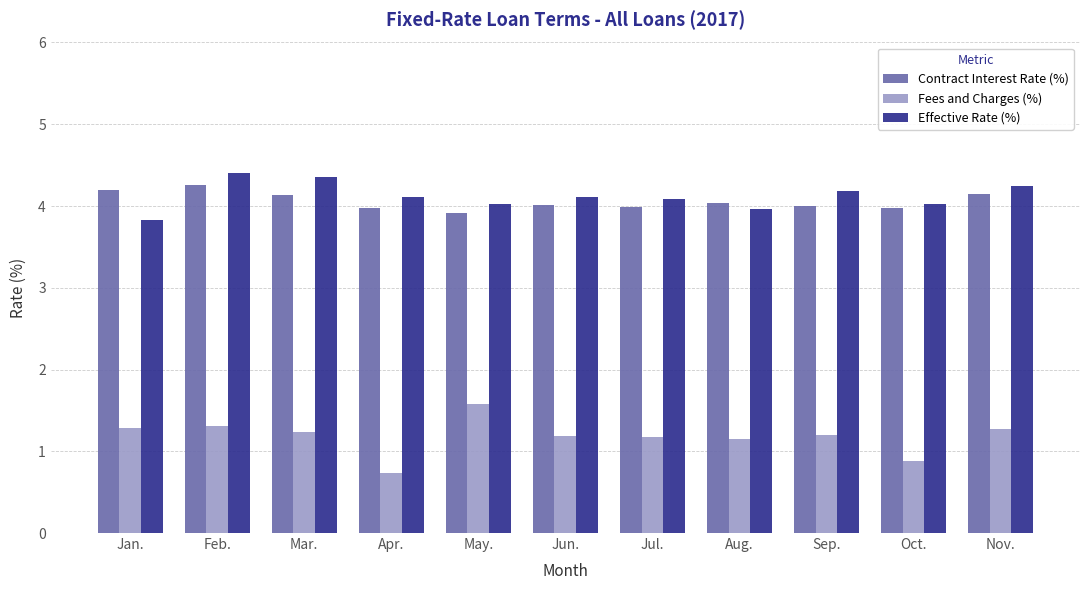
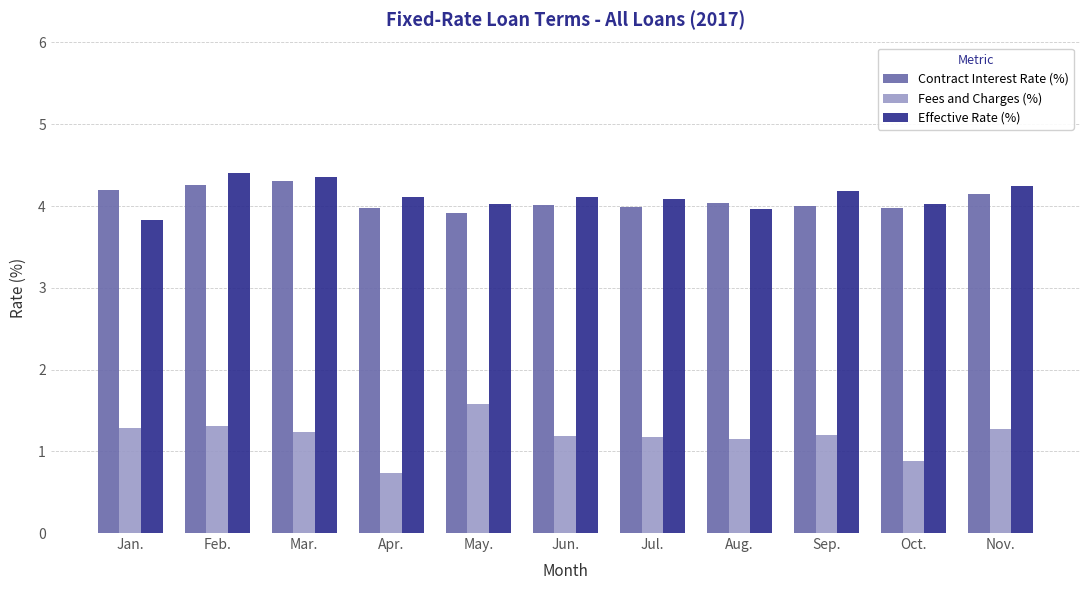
Contract Interest Rate (%), Mar.: 4.1 -> 4.3
